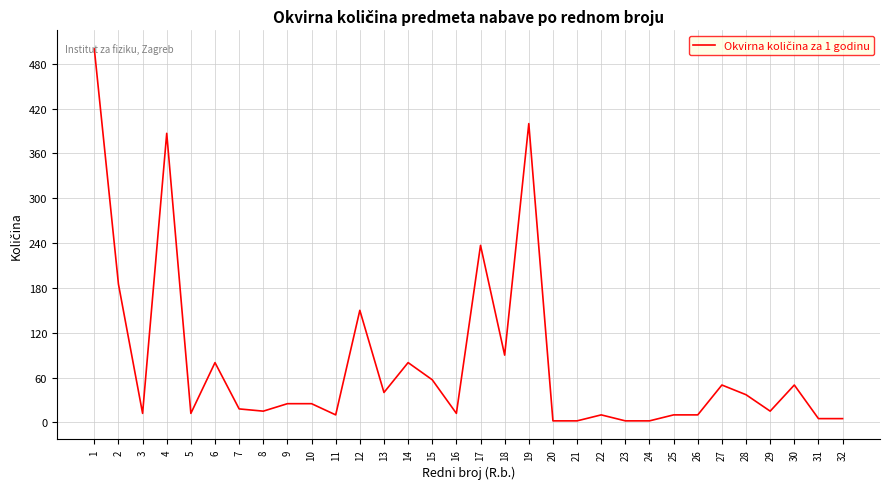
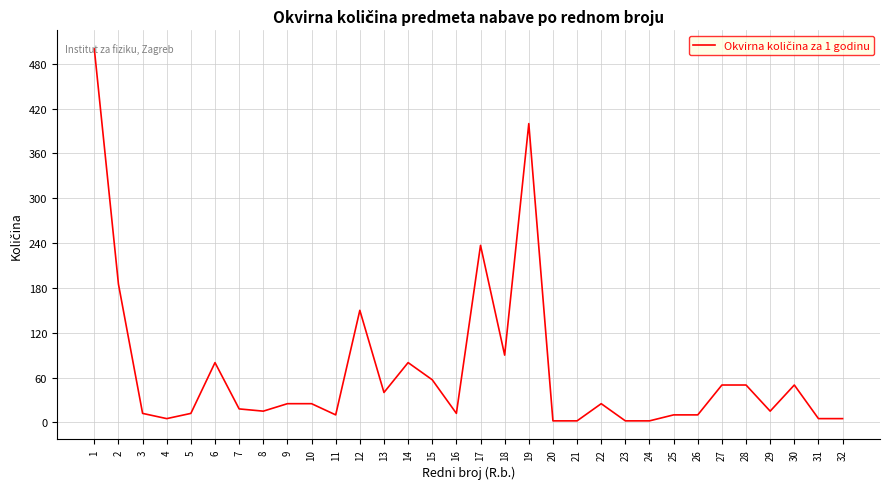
4: 390 -> 10
22: 10 -> 30
28: 40 -> 50
